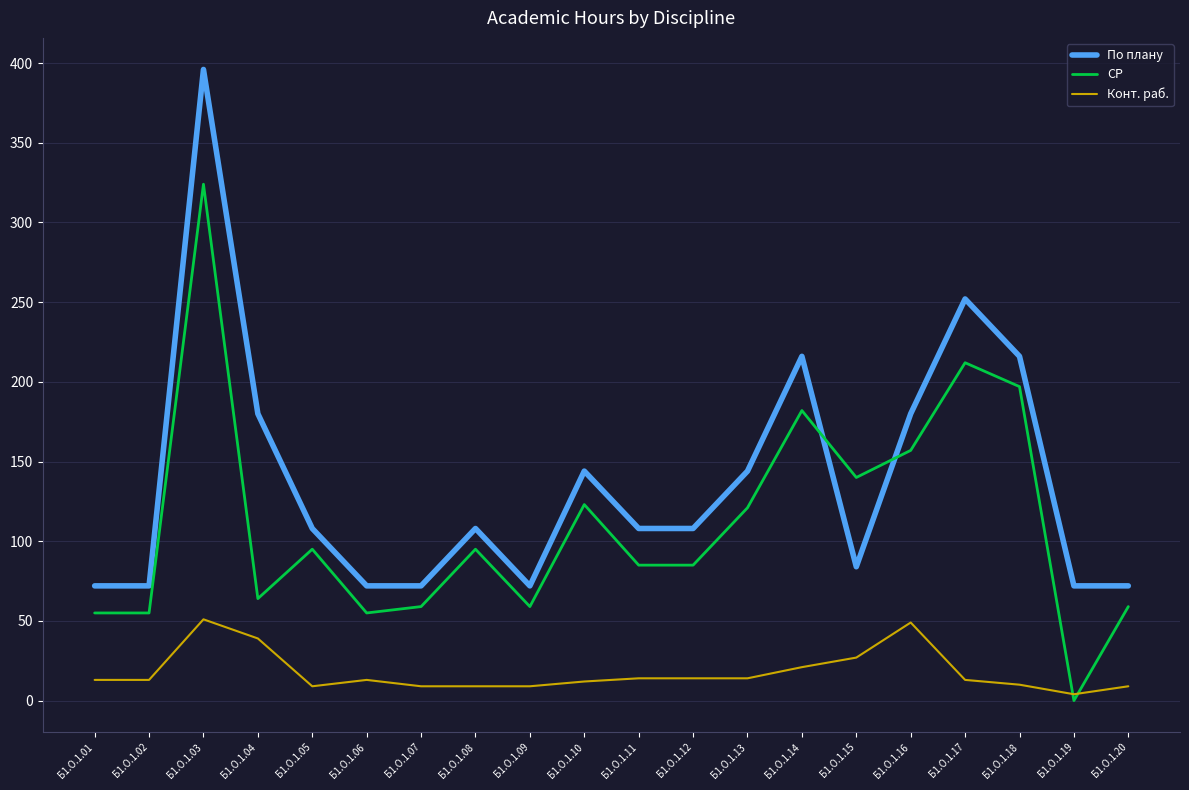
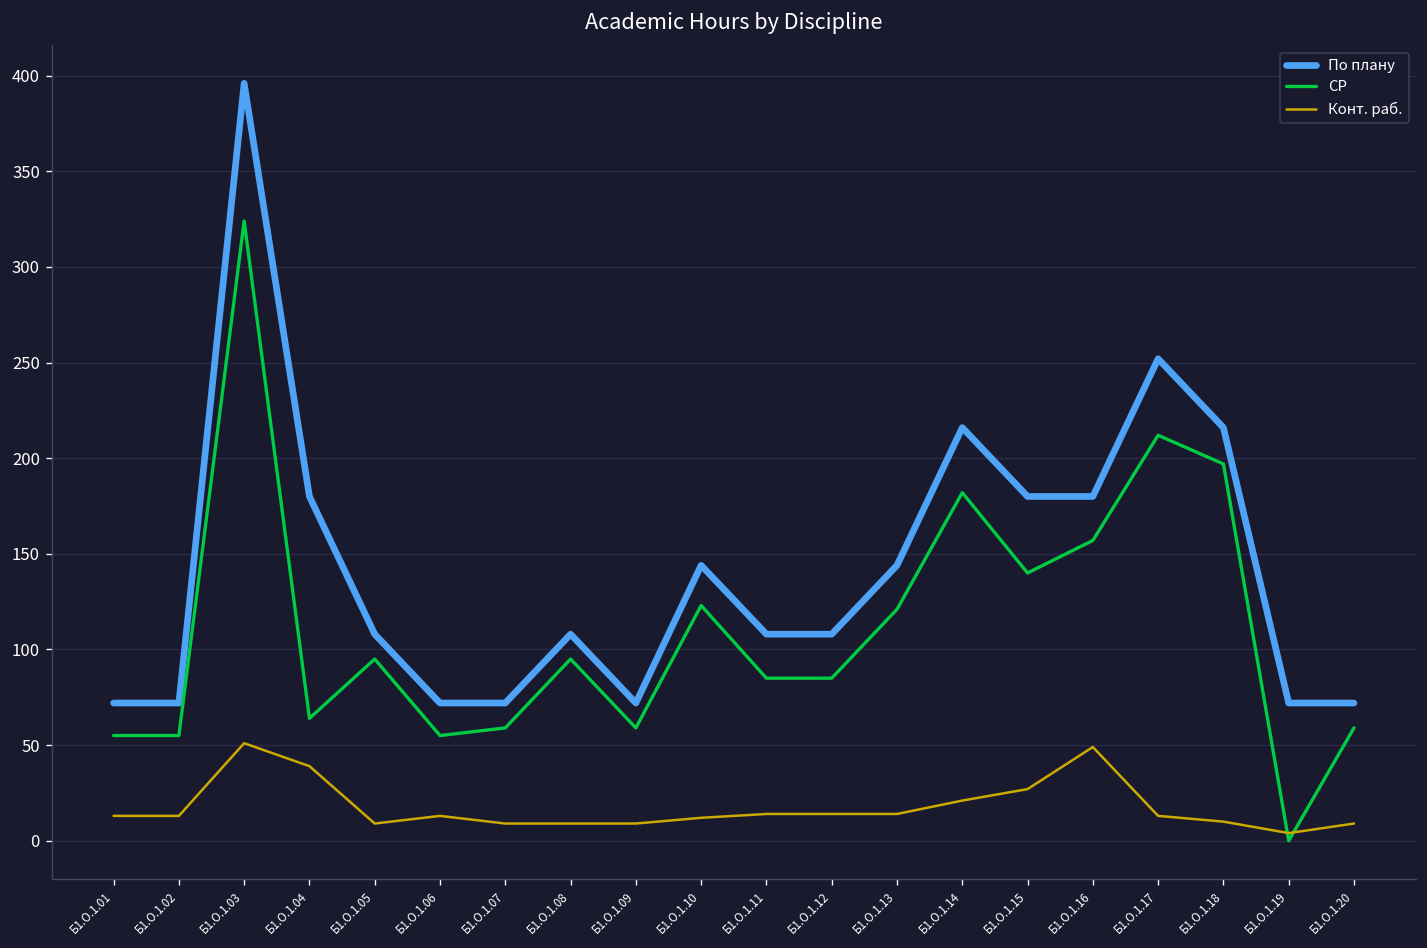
По плану, Б1.О.1.15: 84 -> 180
